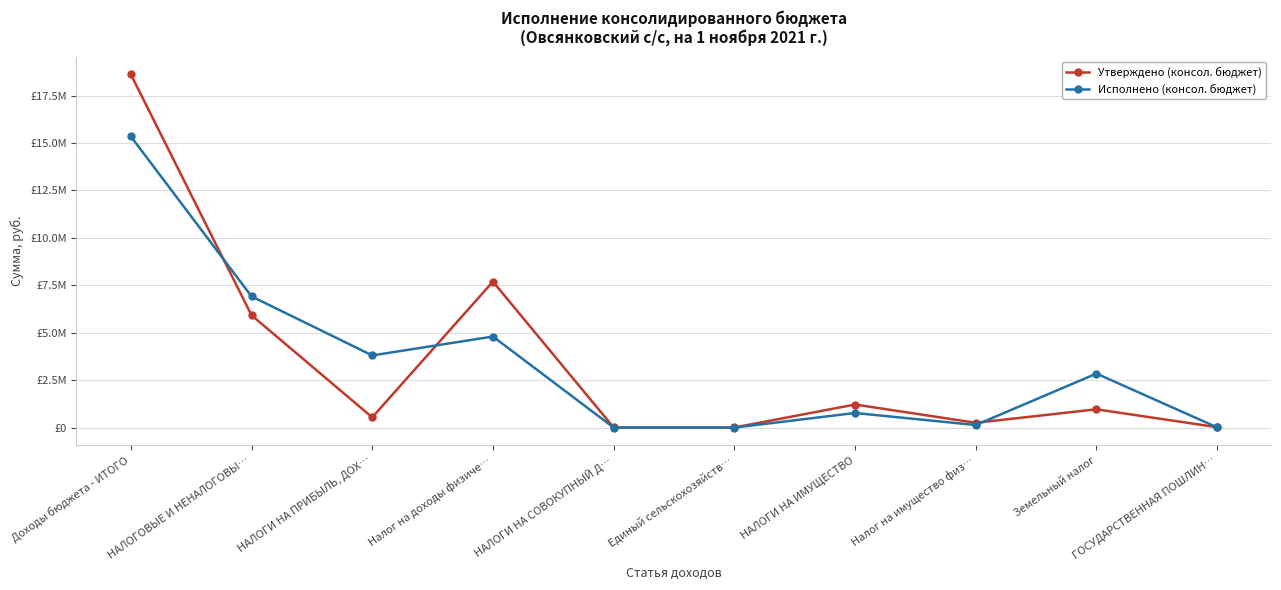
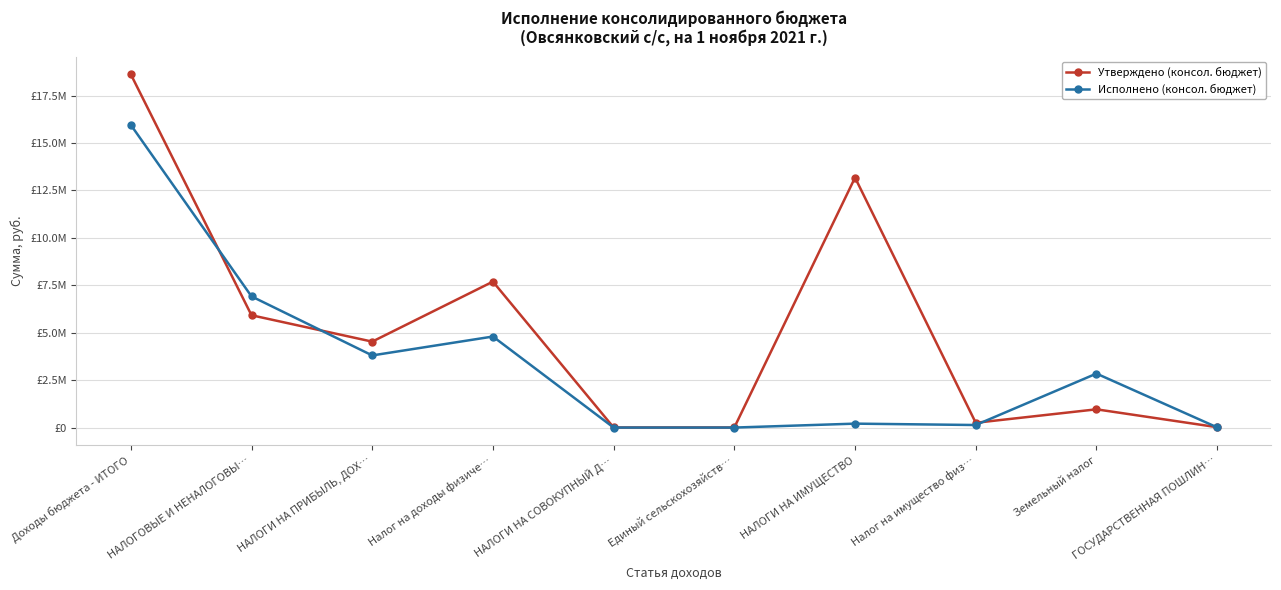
Исполнено (консол. бюджет), Доходы бюджета - ИТОГО: £15400000 -> £16000000
Утверждено (консол. бюджет), НАЛОГИ НА ПРИБЫЛЬ, ДОХ…: £500000 -> £4500000
Утверждено (консол. бюджет), НАЛОГИ НА ИМУЩЕСТВО: £1200000 -> £13200000
Исполнено (консол. бюджет), НАЛОГИ НА ИМУЩЕСТВО: £800000 -> £200000
